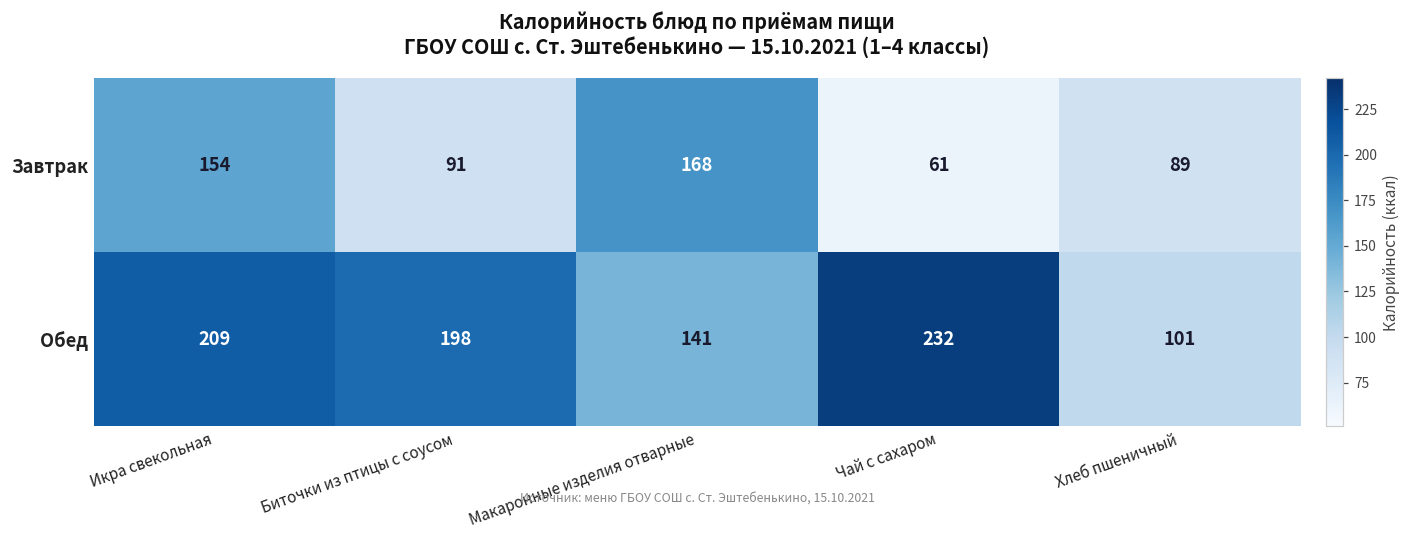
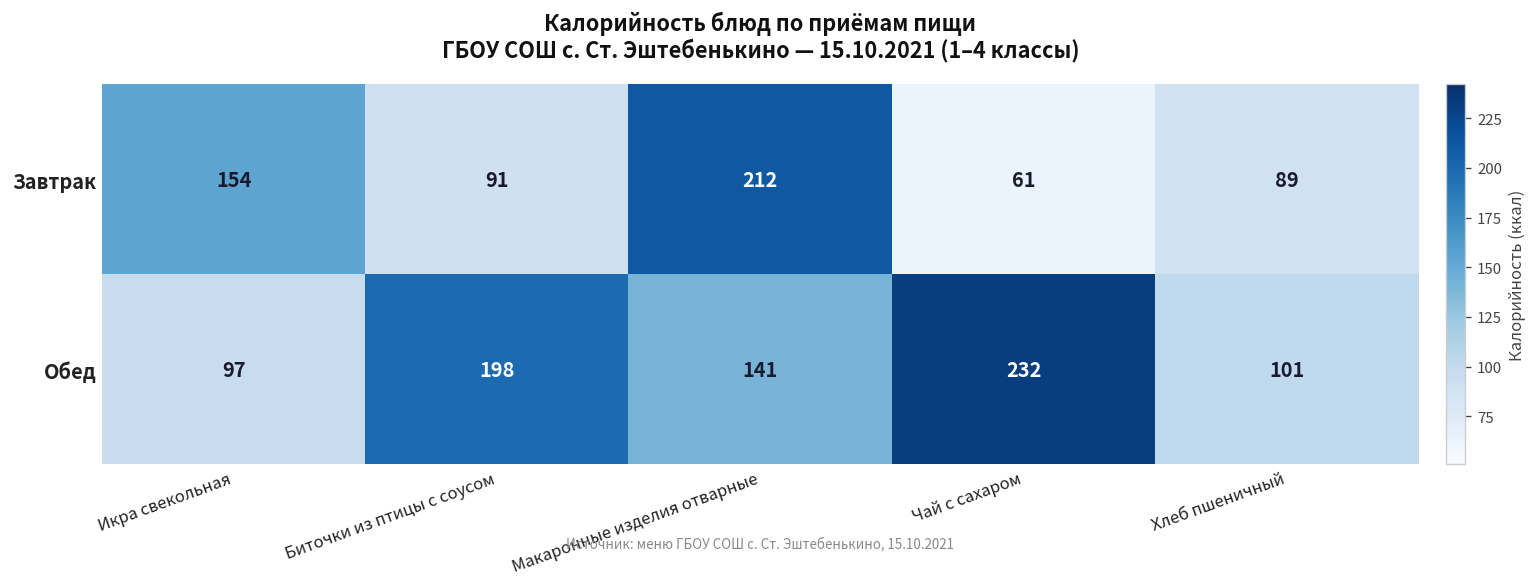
Завтрак, Макаронные изделия отварные: 168 -> 212
Обед, Икра свекольная: 209 -> 97
